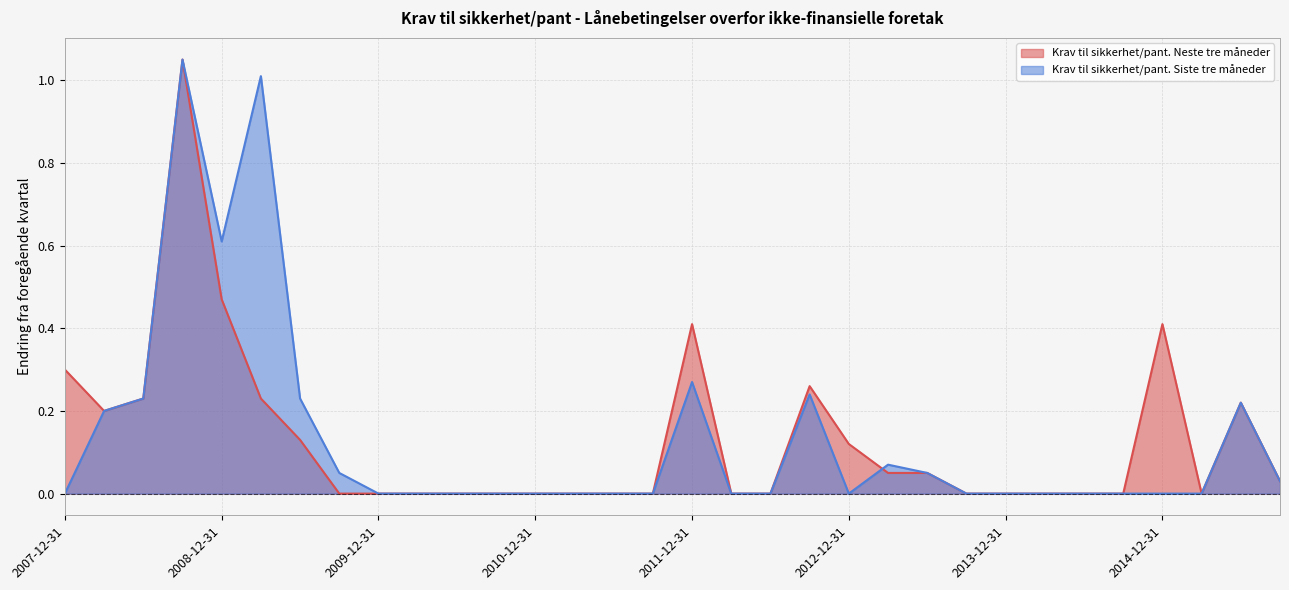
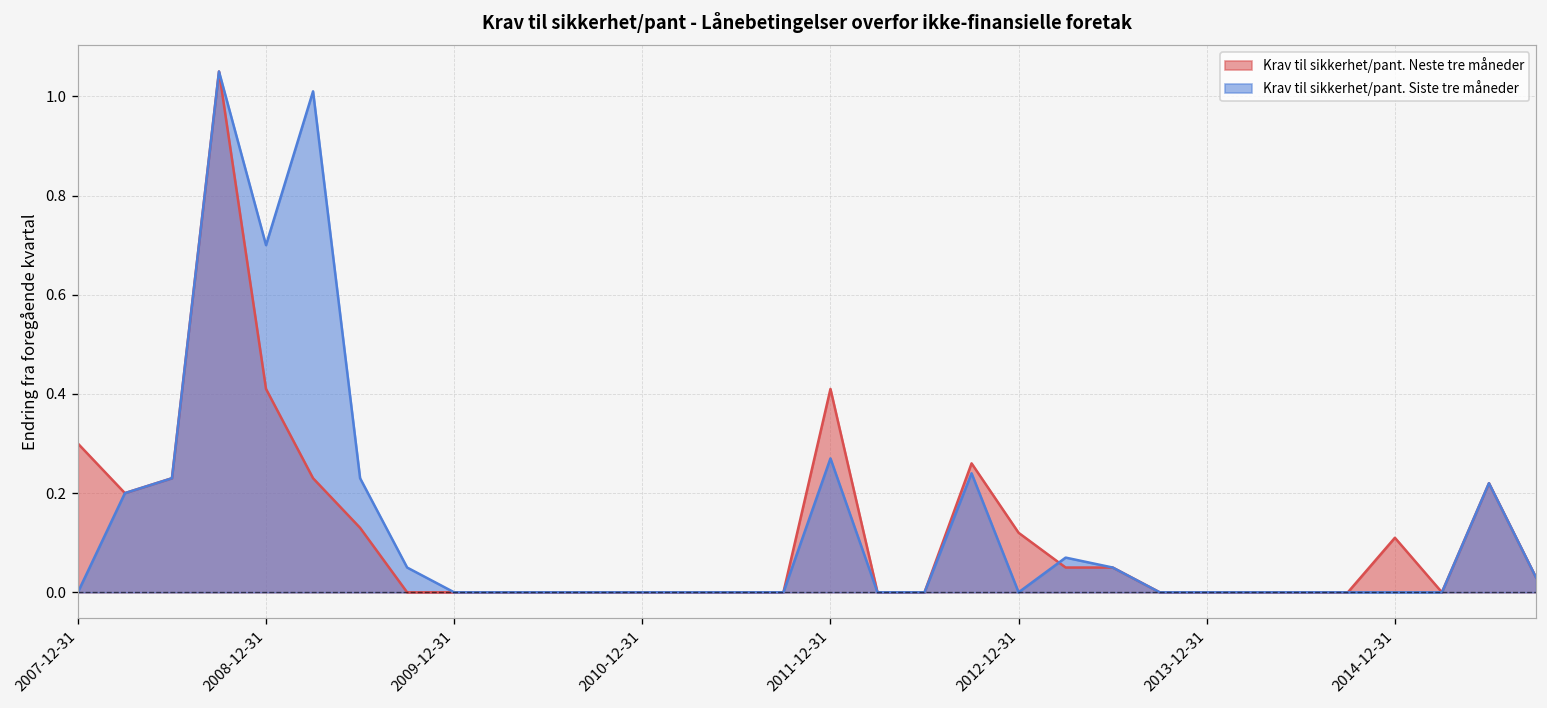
Krav til sikkerhet/pant. Neste tre måneder, 2008-12-31: 0.47 -> 0.41
Krav til sikkerhet/pant. Siste tre måneder, 2008-12-31: 0.61 -> 0.70
Krav til sikkerhet/pant. Neste tre måneder, 2014-12-31: 0.41 -> 0.11
